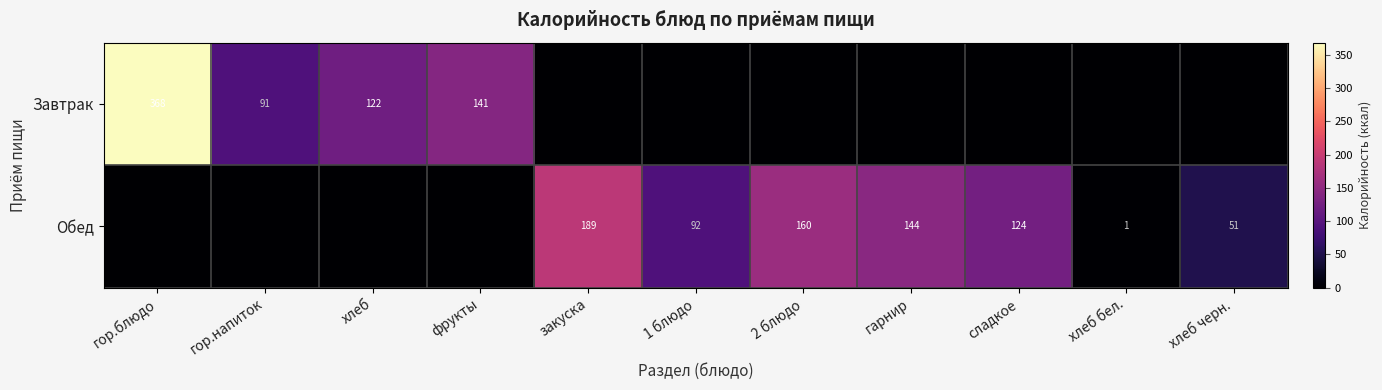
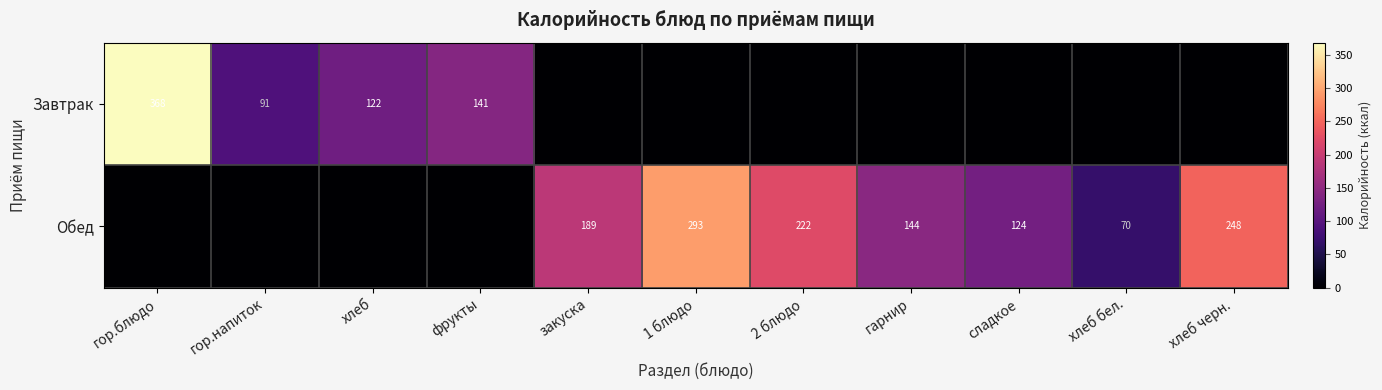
Обед, 1 блюдо: 92 -> 293
Обед, 2 блюдо: 160 -> 222
Обед, хлеб бел.: 1 -> 70
Обед, хлеб черн.: 51 -> 248
